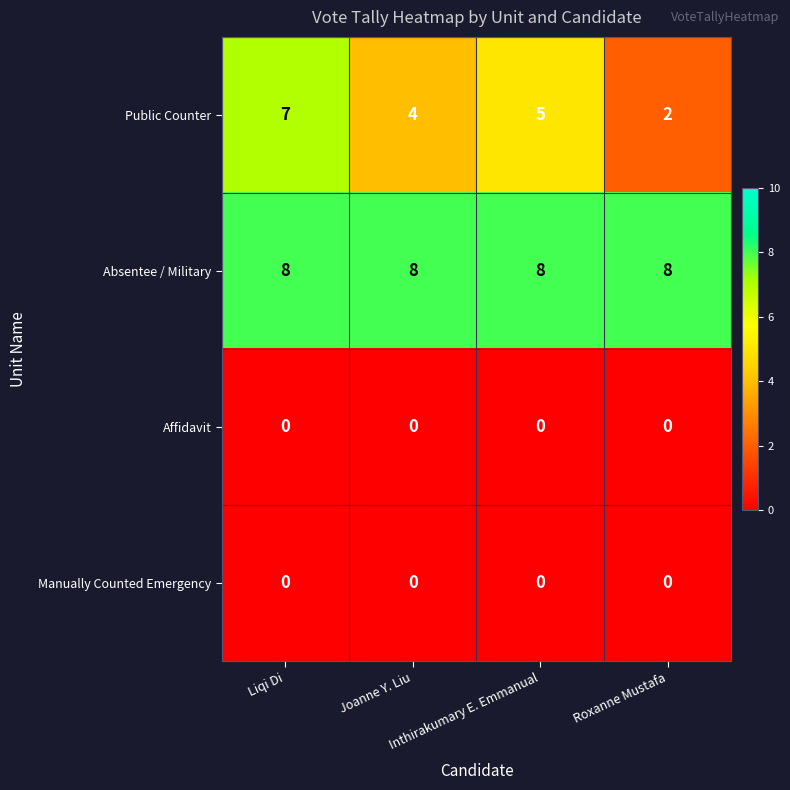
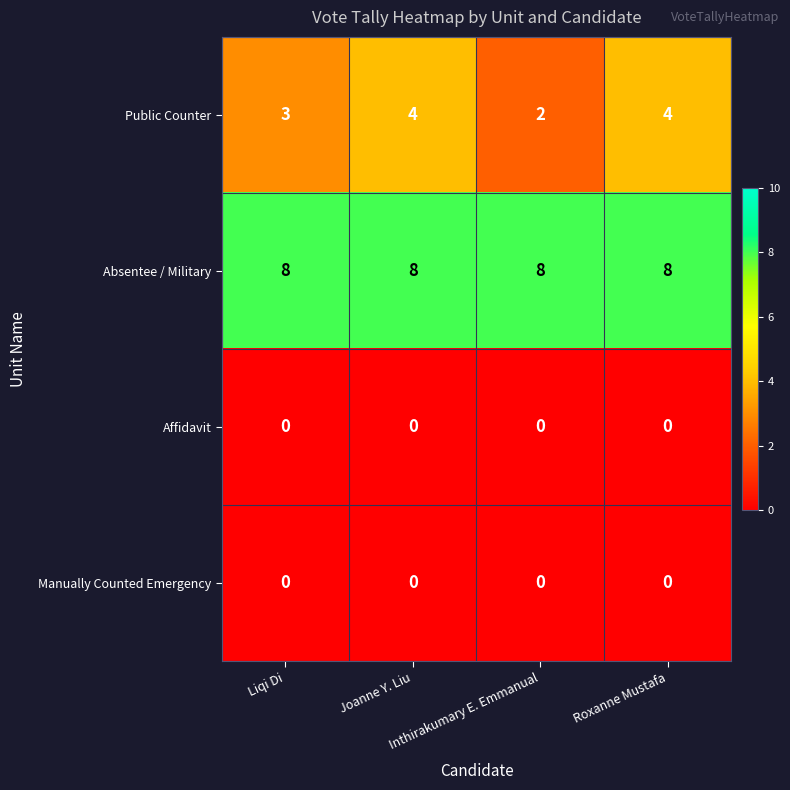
Public Counter, Liqi Di: 7 -> 3
Public Counter, Inthirakumary E. Emmanual: 5 -> 2
Public Counter, Roxanne Mustafa: 2 -> 4
